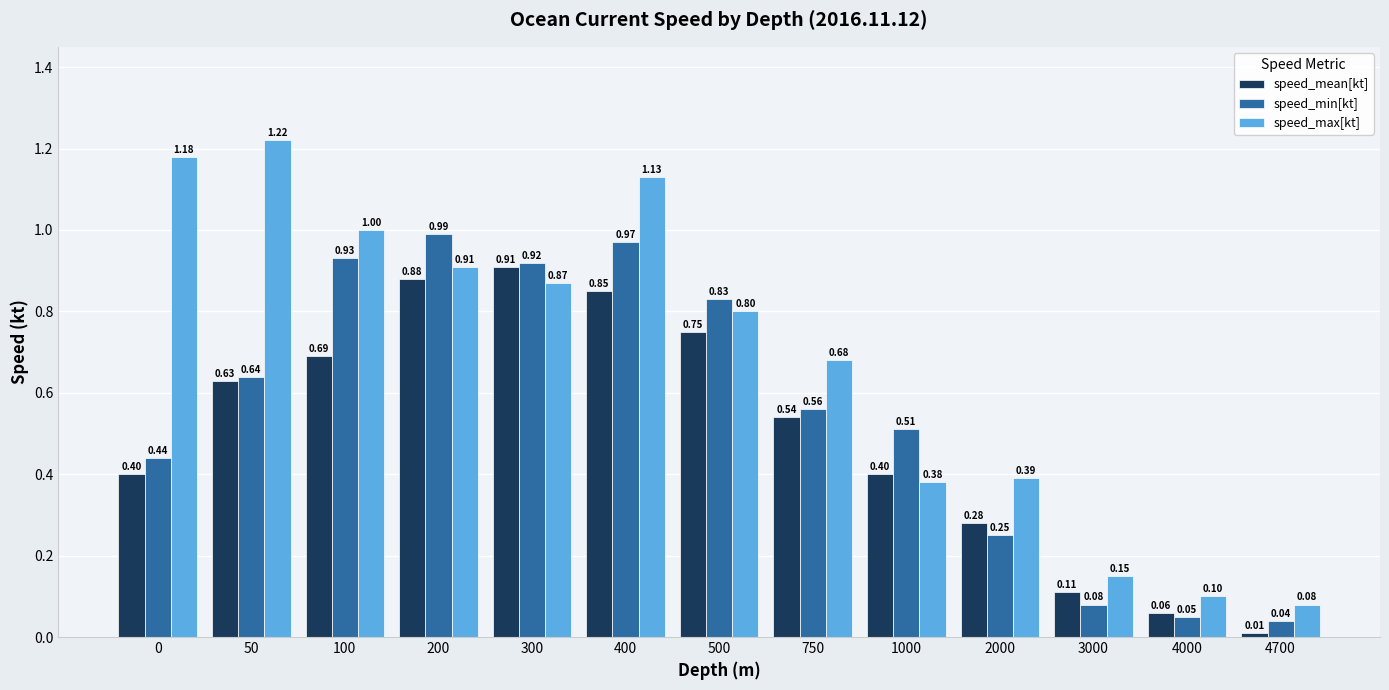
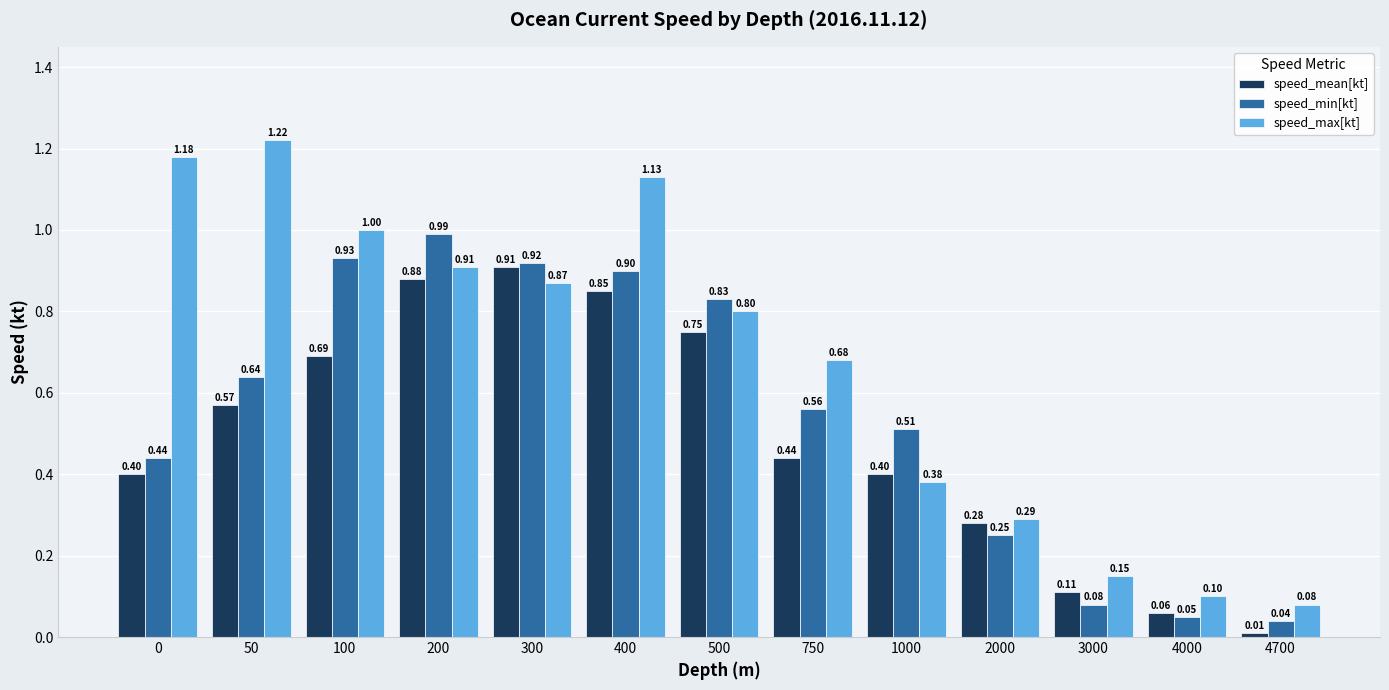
speed_mean[kt], 50: 0.63 -> 0.57
speed_min[kt], 400: 0.97 -> 0.90
speed_mean[kt], 750: 0.54 -> 0.44
speed_max[kt], 2000: 0.39 -> 0.29
